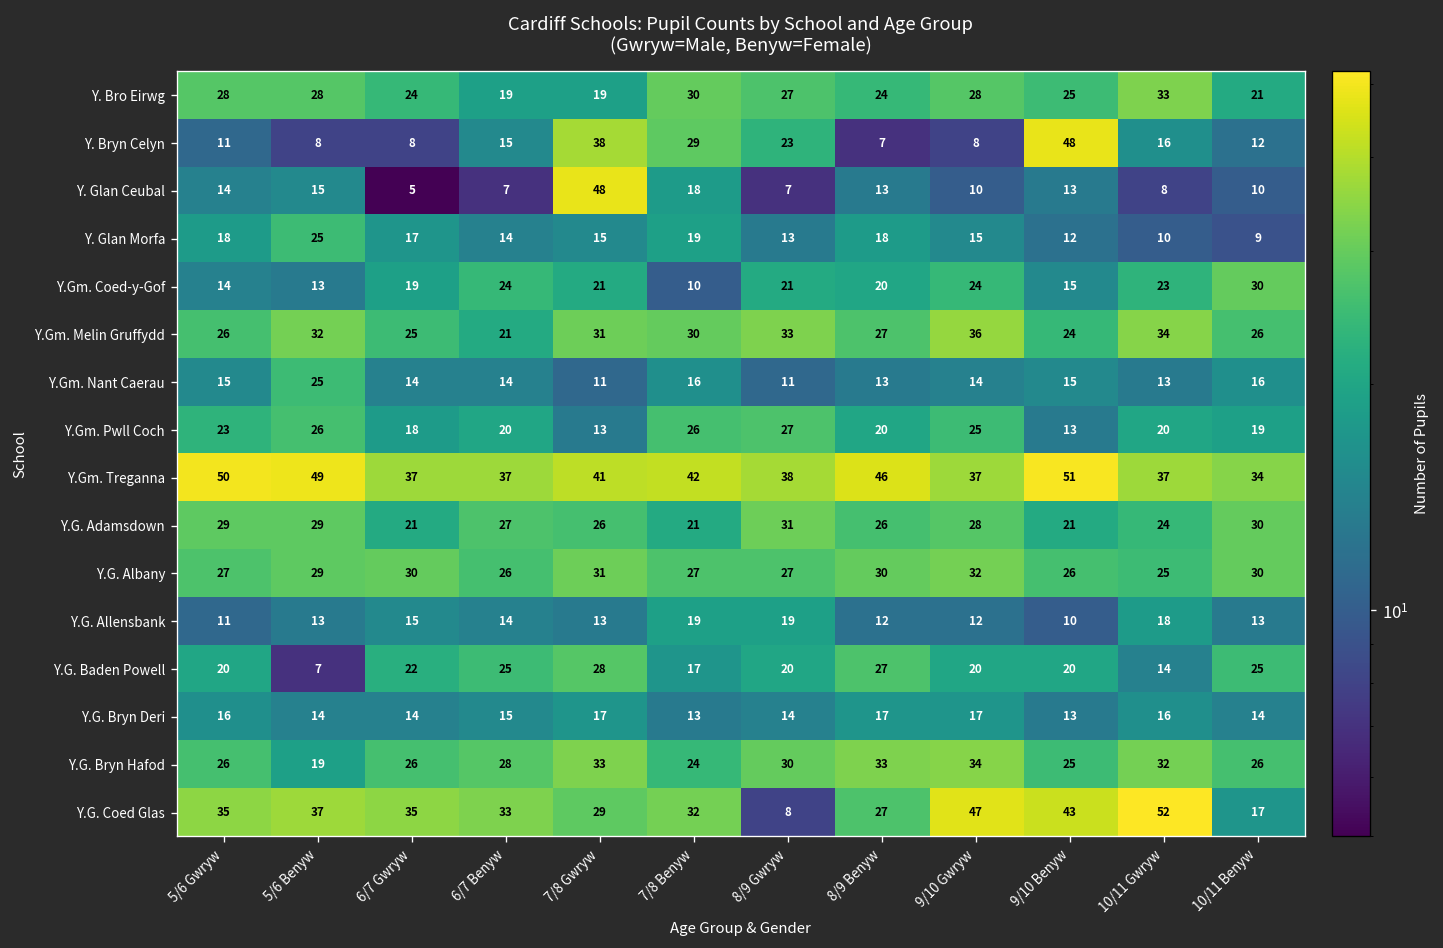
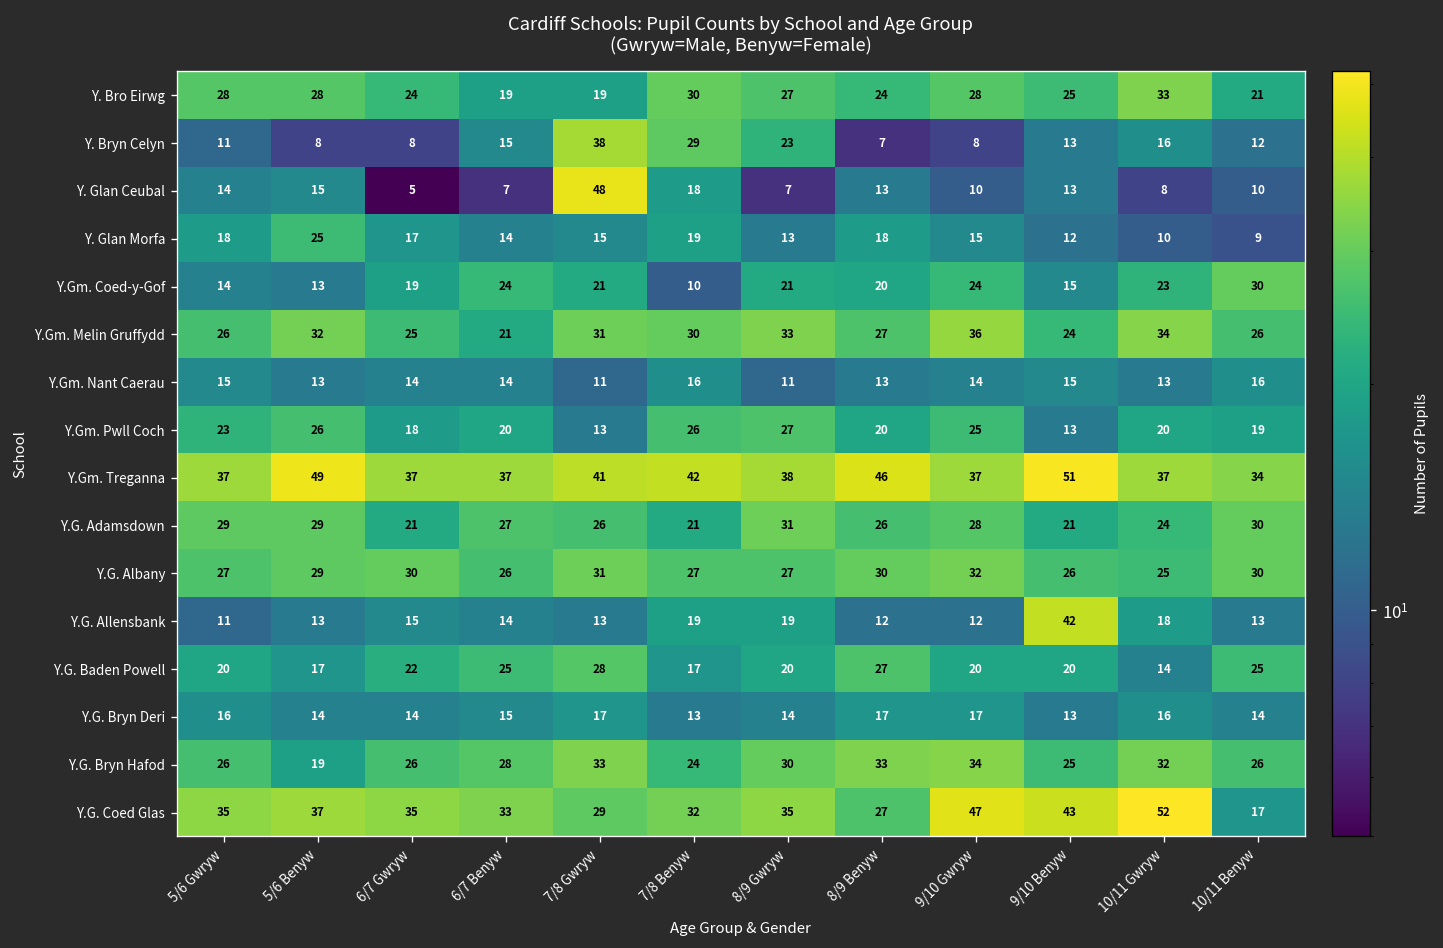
Y. Bryn Celyn, 9/10 Benyw: 48 -> 13
Y.Gm. Nant Caerau, 5/6 Benyw: 25 -> 13
Y.Gm. Treganna, 5/6 Gwryw: 50 -> 37
Y.G. Allensbank, 9/10 Benyw: 10 -> 42
Y.G. Baden Powell, 5/6 Benyw: 7 -> 17
Y.G. Coed Glas, 8/9 Gwryw: 8 -> 35
